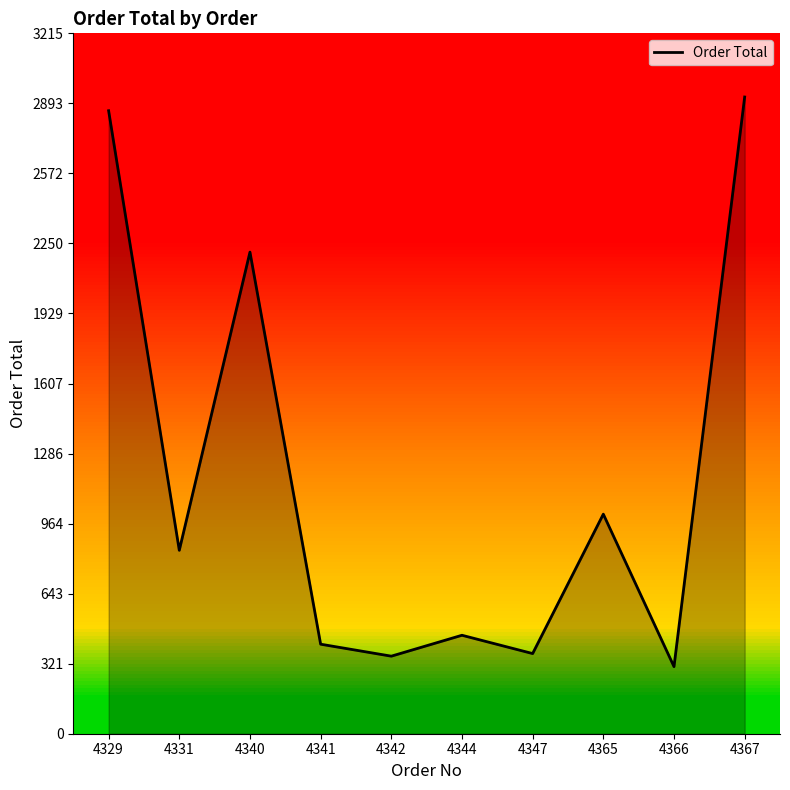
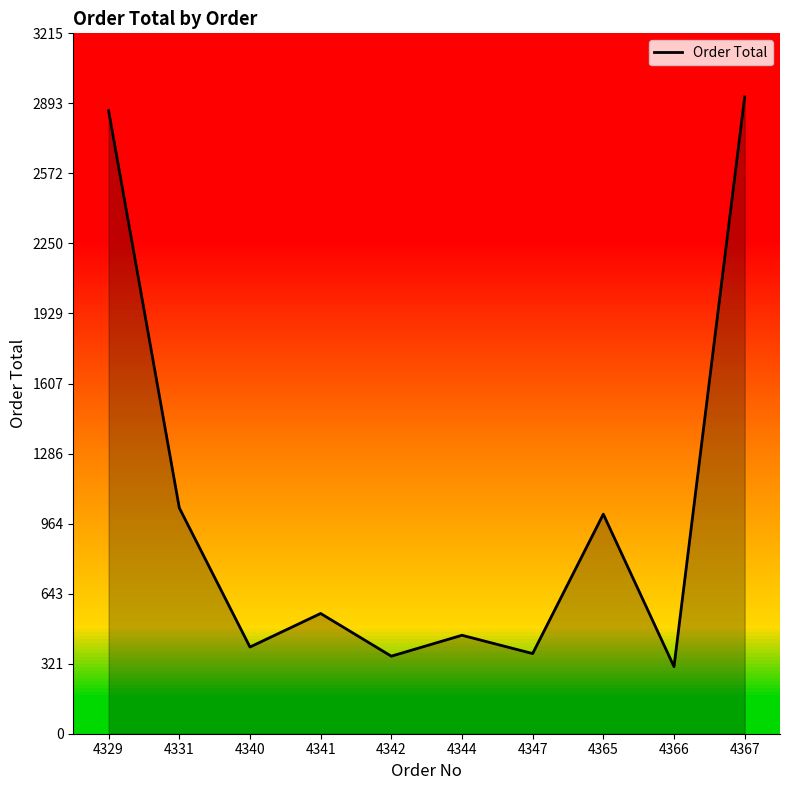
4331: 840 -> 1040
4340: 2210 -> 400
4341: 410 -> 550
